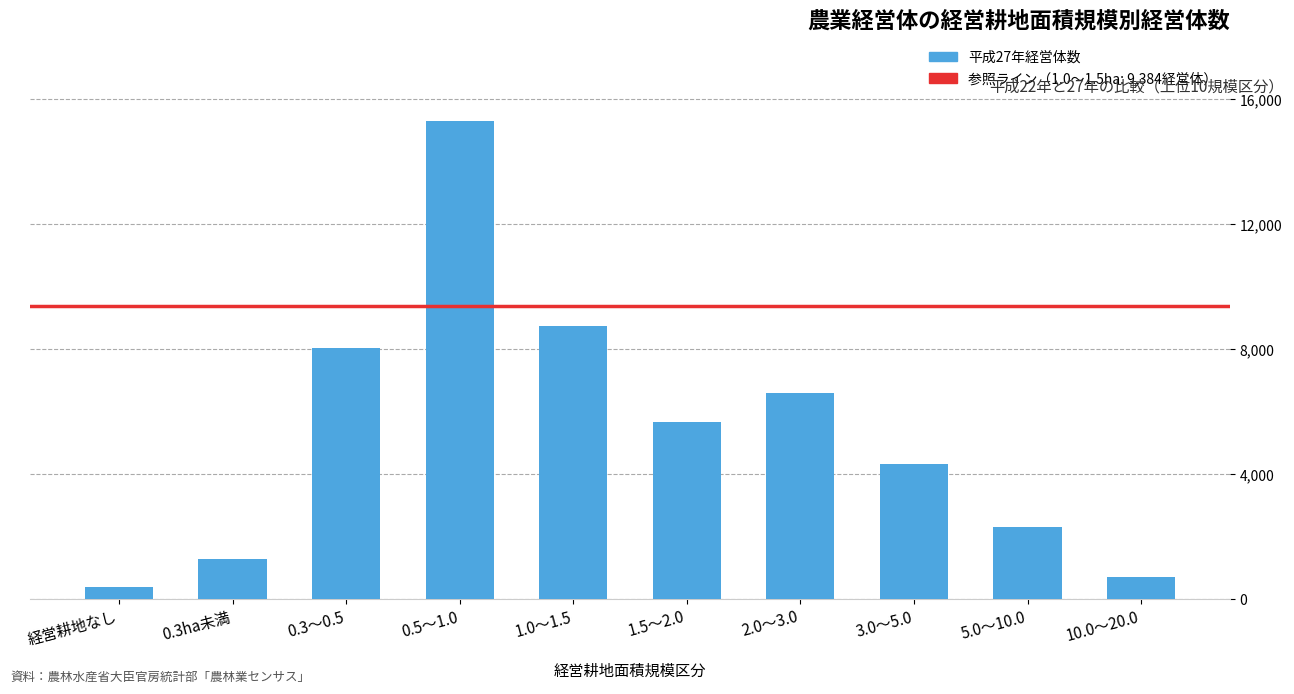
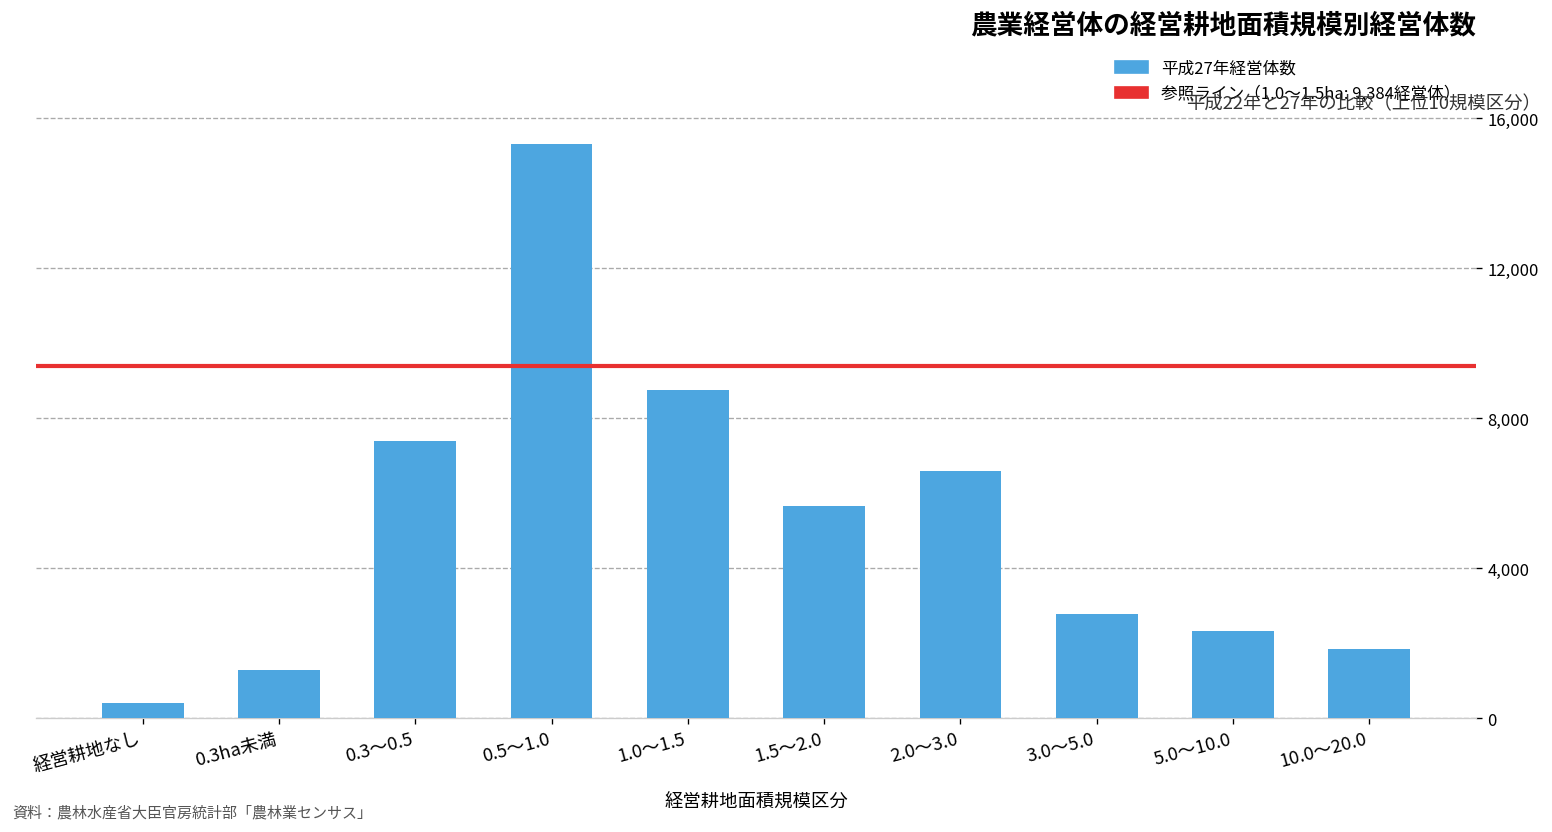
0.3～0.5: 8,000 -> 7,400
3.0～5.0: 4,300 -> 2,800
10.0～20.0: 700 -> 1,800
